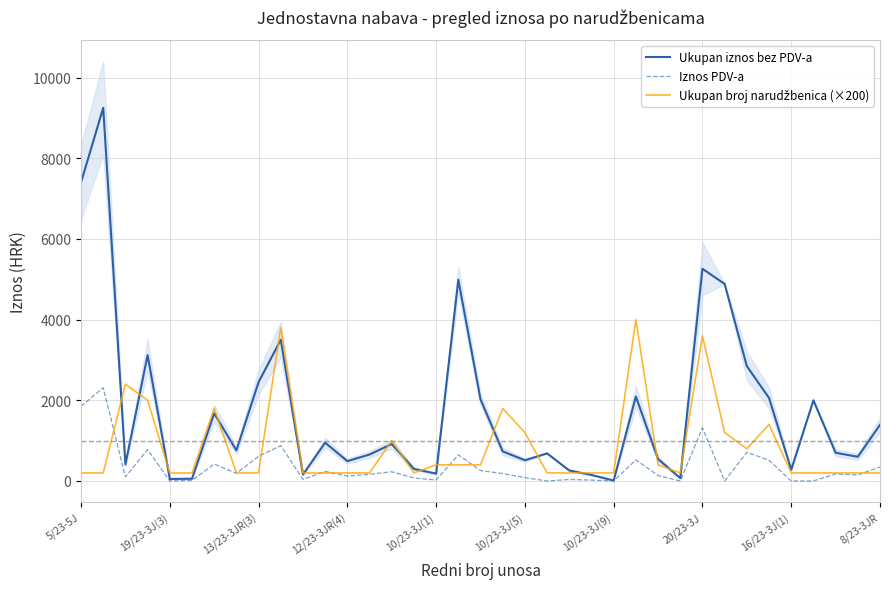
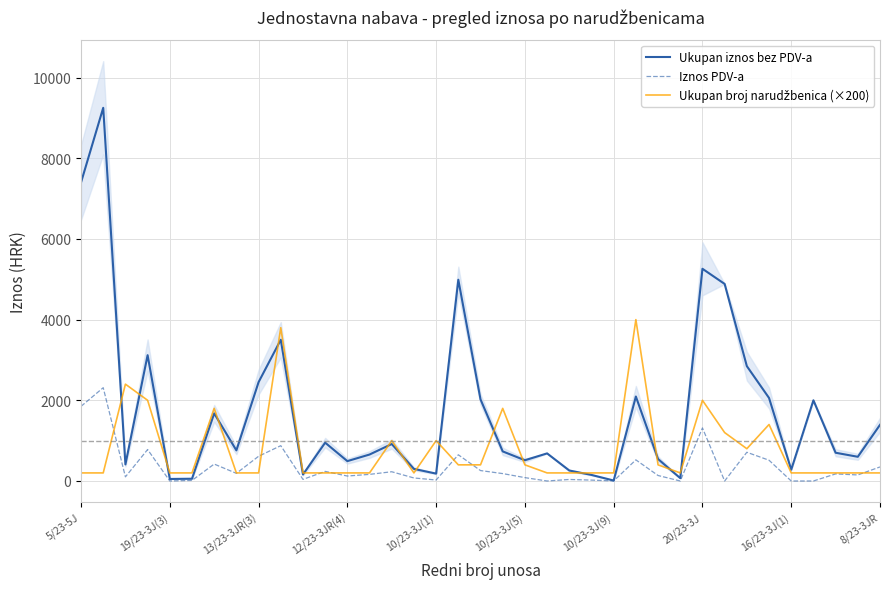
Ukupan broj narudžbenica (×200), 10/23-3J(1): 400 -> 1000
Ukupan broj narudžbenica (×200), 10/23-3J(5): 1200 -> 400
Ukupan broj narudžbenica (×200), 20/23-3J: 3600 -> 2000
